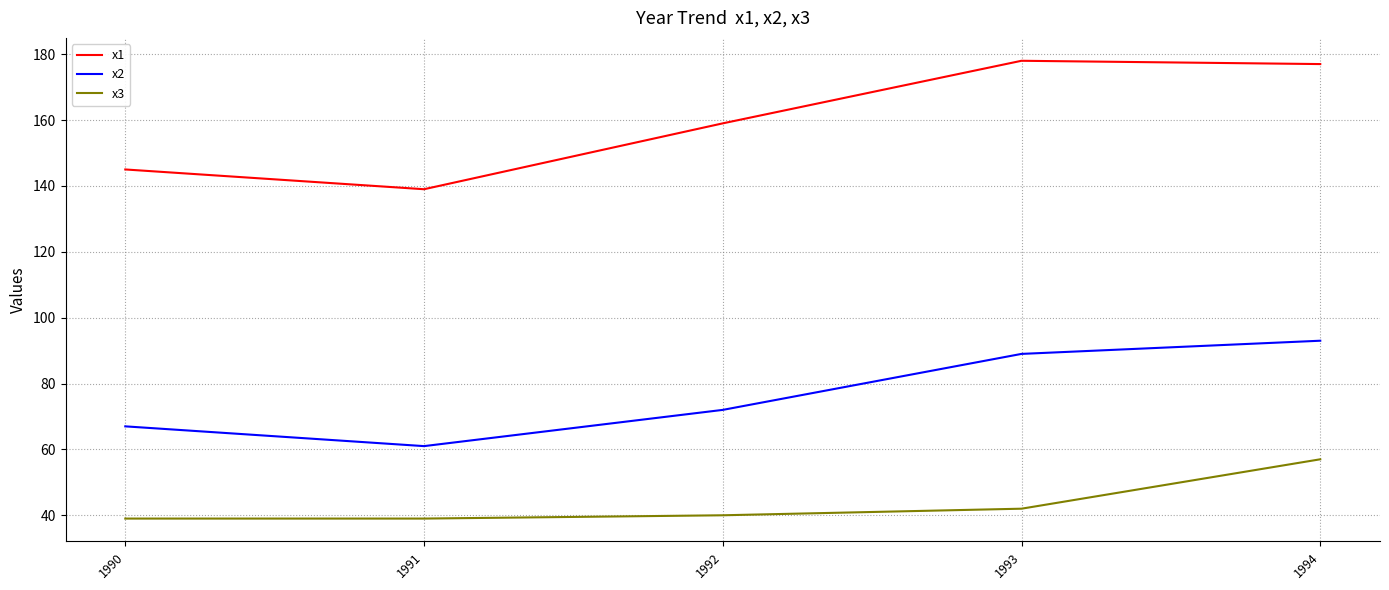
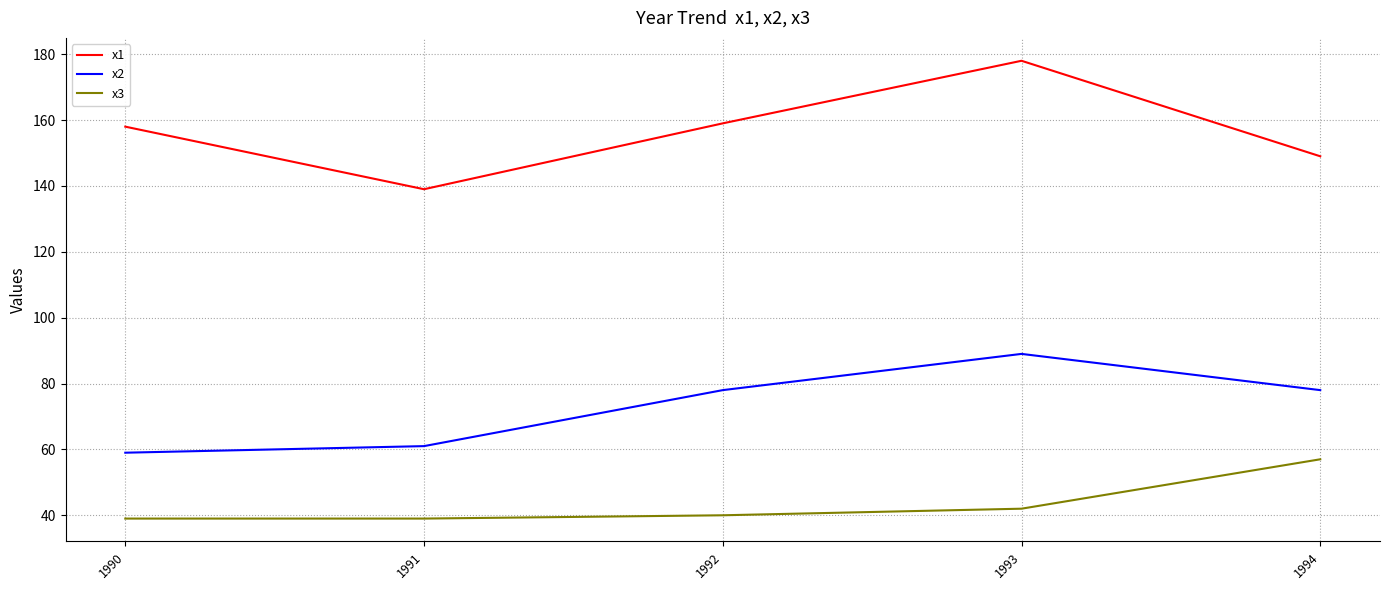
x1, 1990: 145 -> 158
x2, 1990: 67 -> 59
x2, 1992: 72 -> 78
x1, 1994: 177 -> 149
x2, 1994: 93 -> 78
